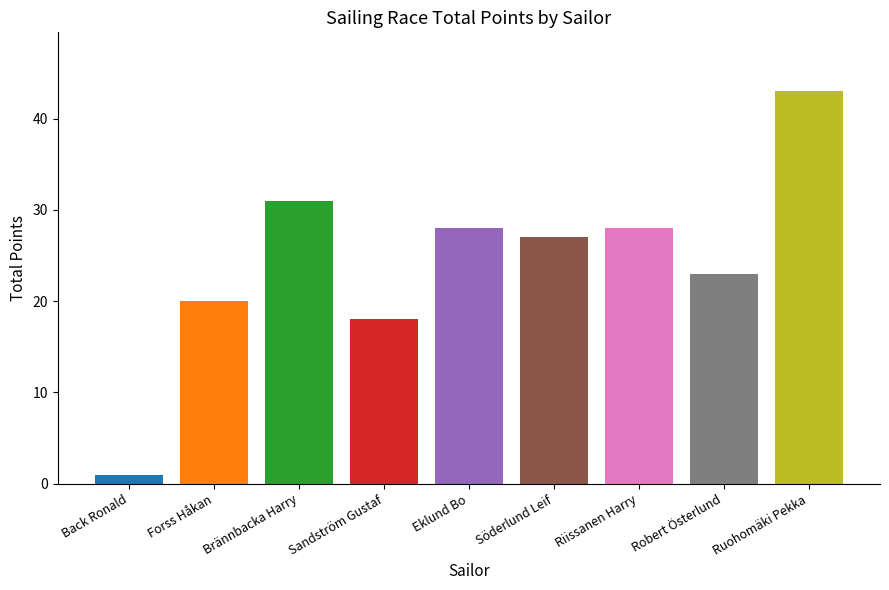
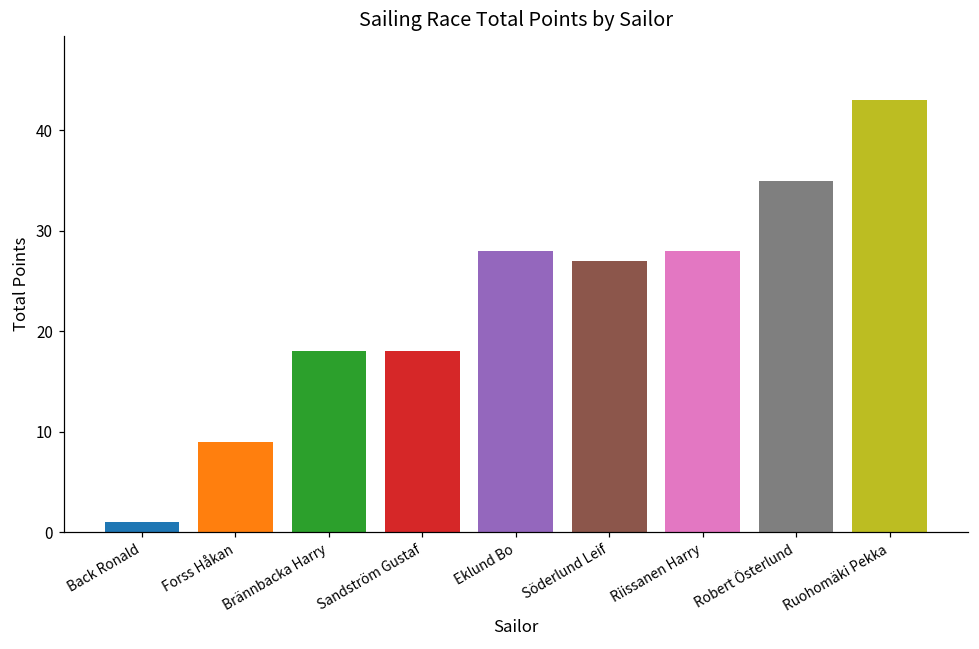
Forss Håkan: 20 -> 9
Brännbacka Harry: 31 -> 18
Robert Österlund: 23 -> 35
